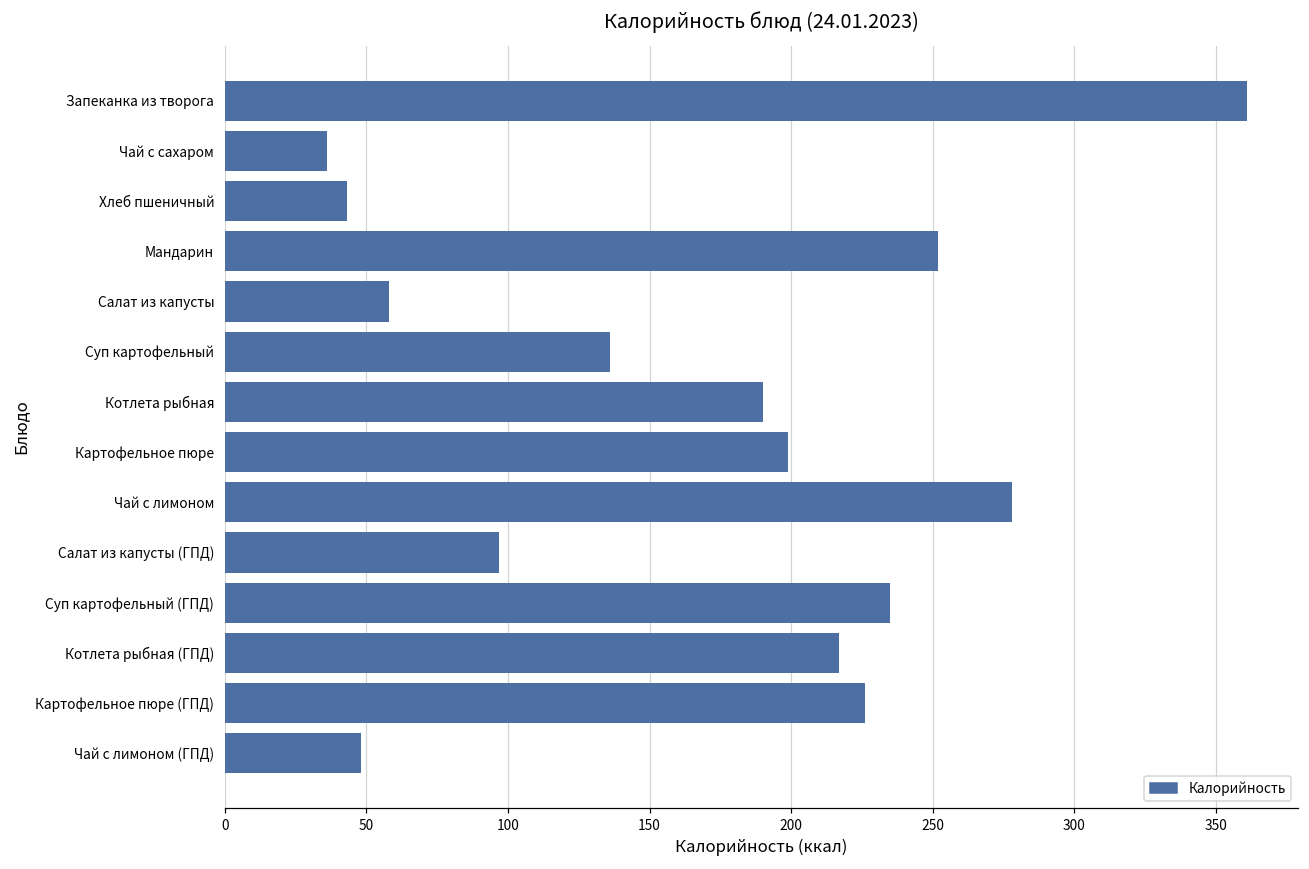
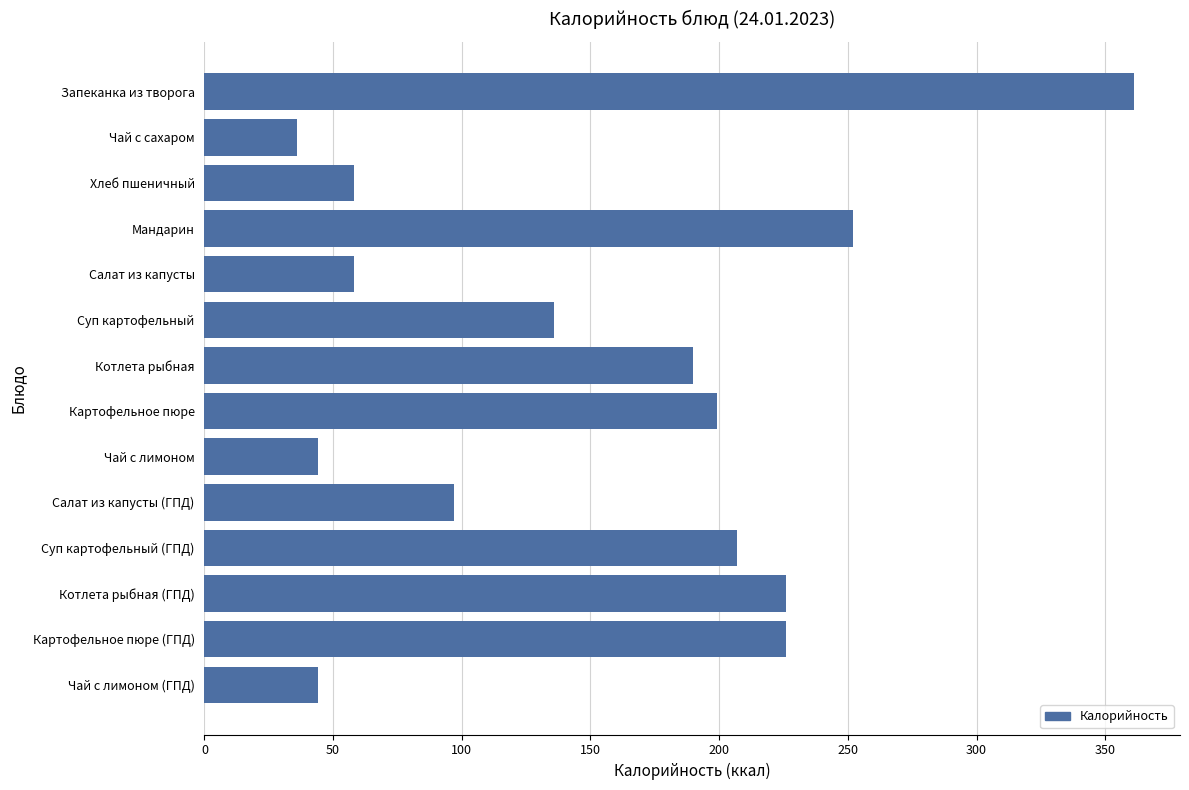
Хлеб пшеничный: 43 -> 58
Чай с лимоном: 278 -> 44
Суп картофельный (ГПД): 235 -> 207
Котлета рыбная (ГПД): 217 -> 226
Чай с лимоном (ГПД): 48 -> 44
